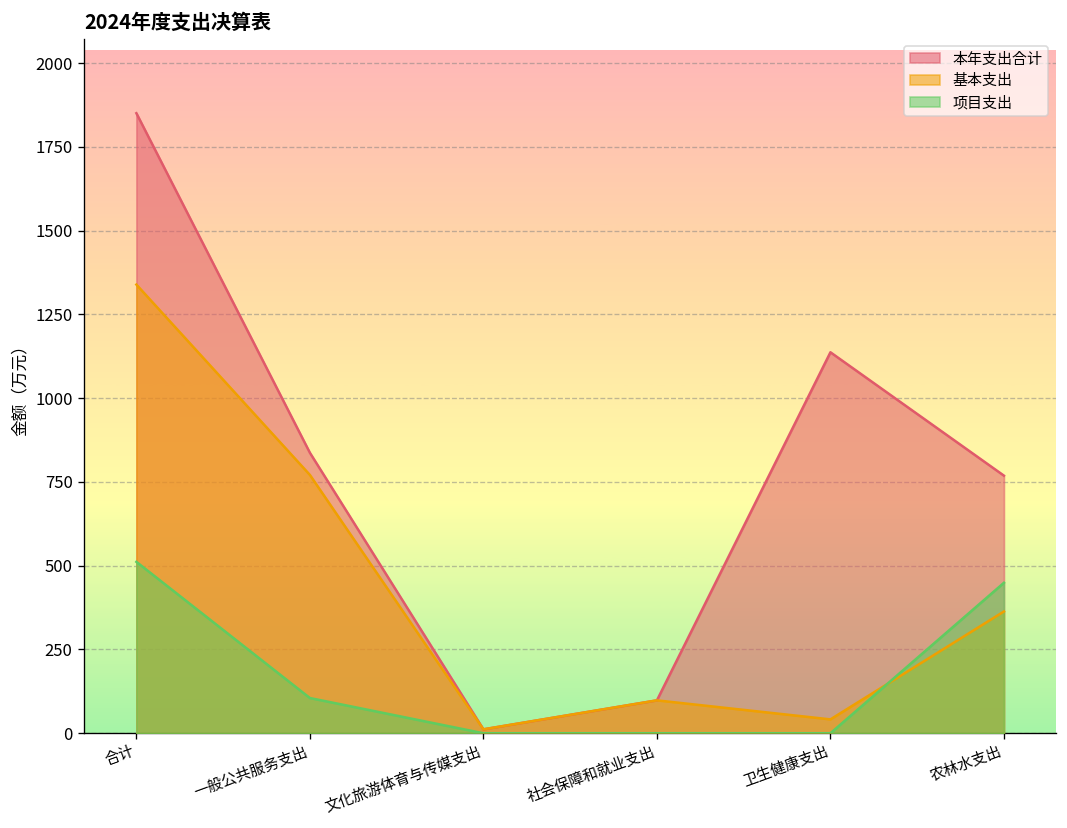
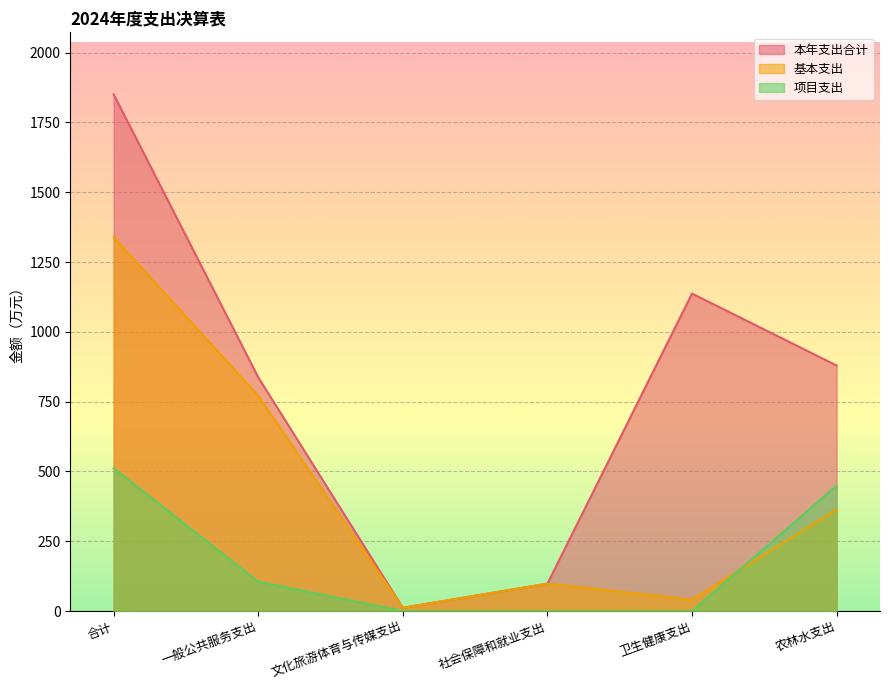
本年支出合计, 农林水支出: 770 -> 880
